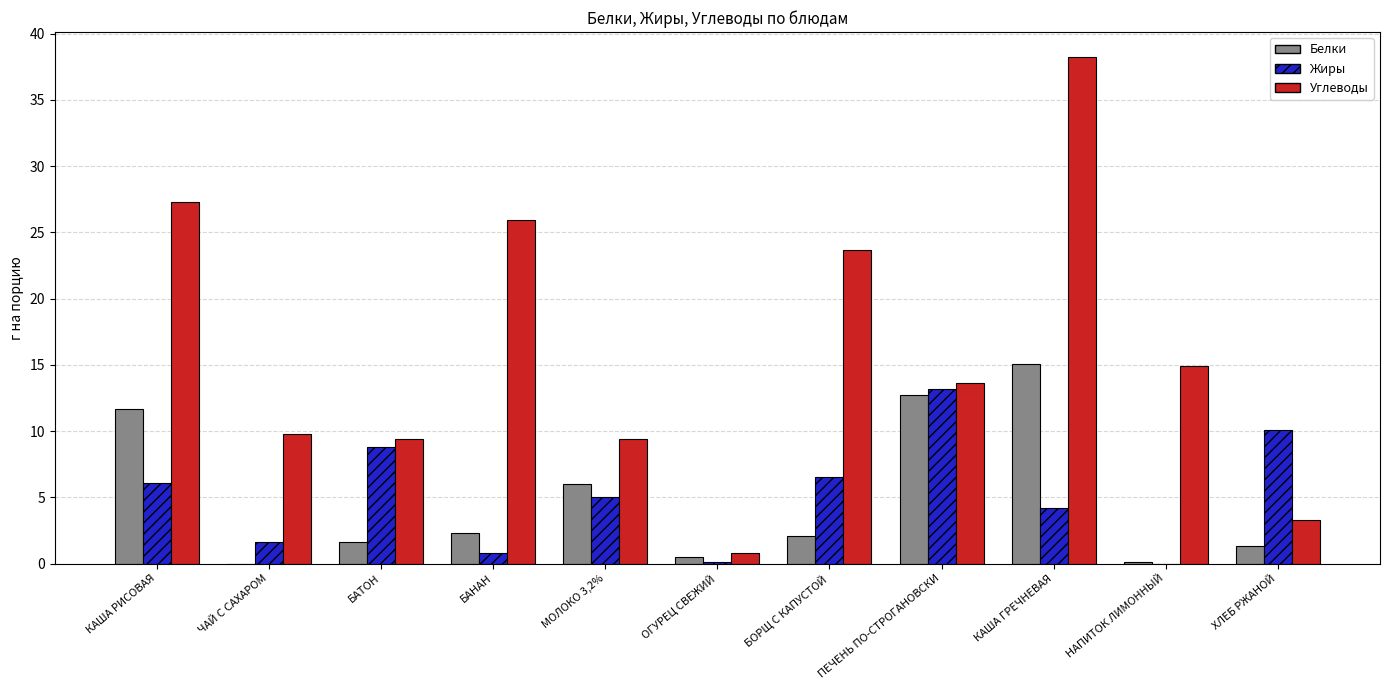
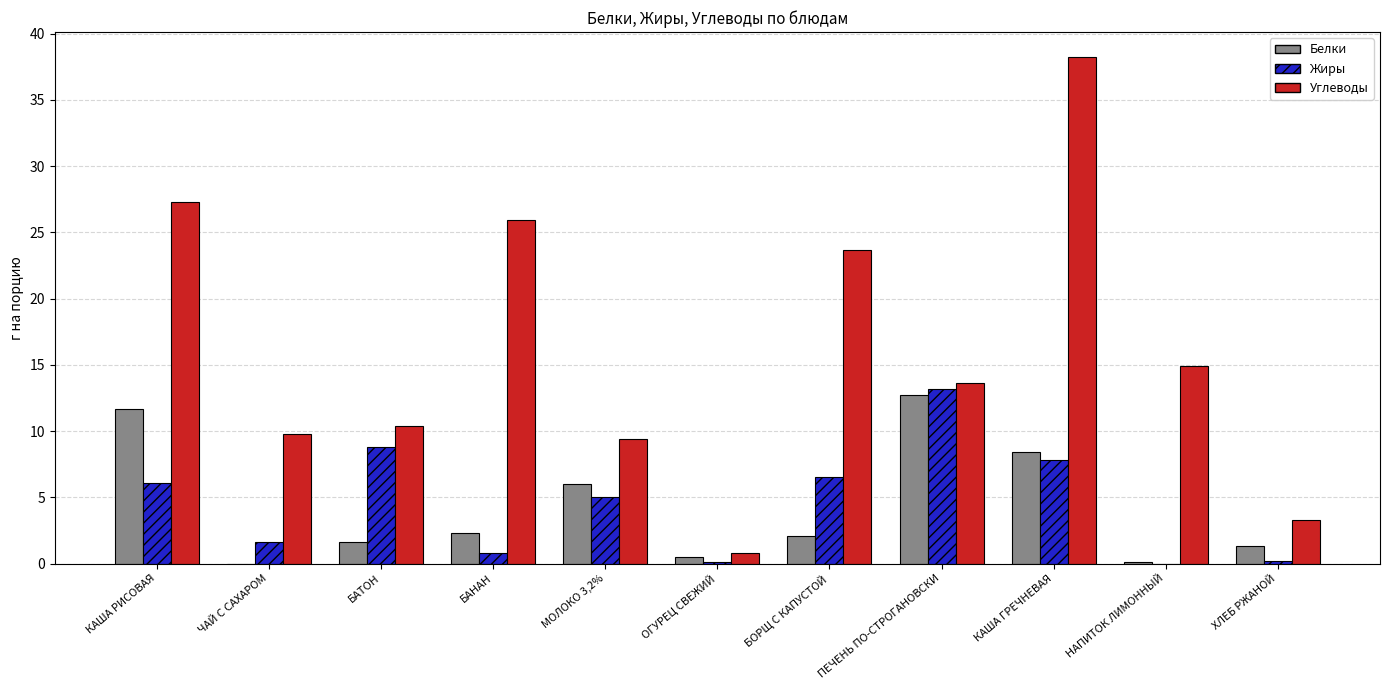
Углеводы, БАТОН: 9.4 -> 10.4
Белки, КАША ГРЕЧНЕВАЯ: 15.1 -> 8.4
Жиры, КАША ГРЕЧНЕВАЯ: 4.2 -> 7.8
Жиры, ХЛЕБ РЖАНОЙ: 10.1 -> 0.2
